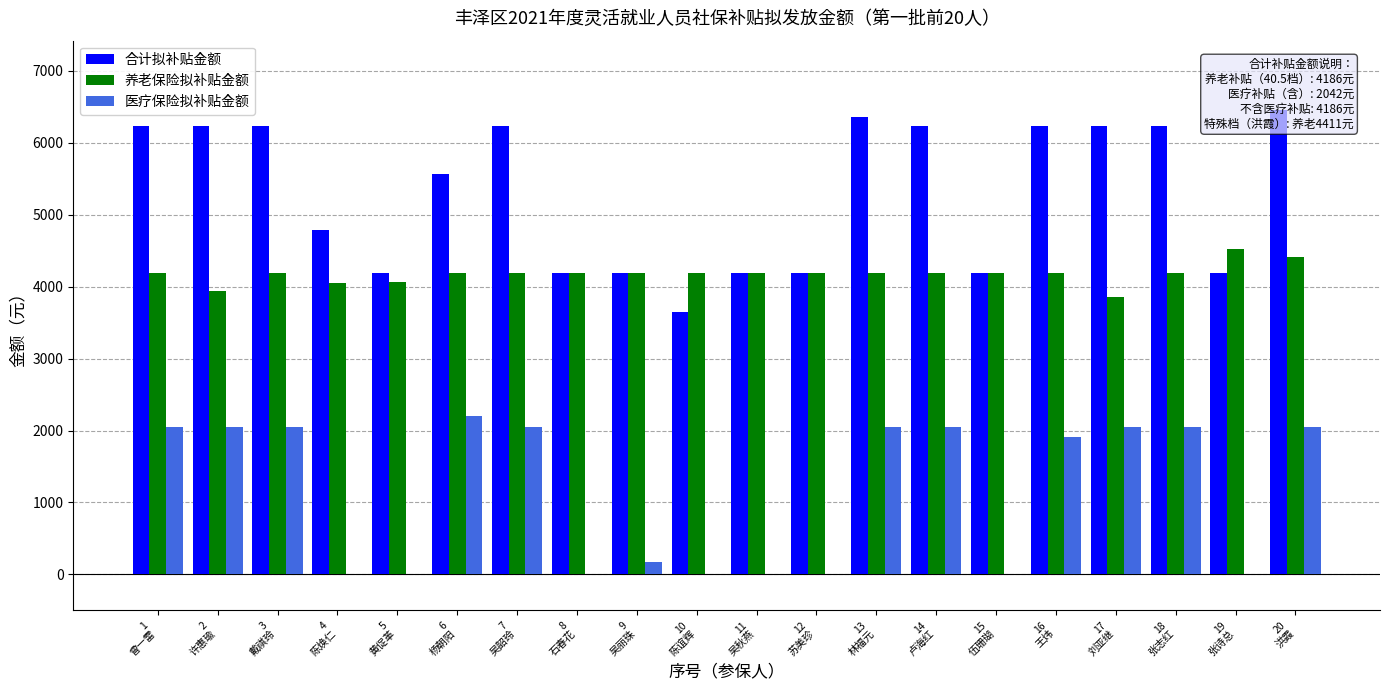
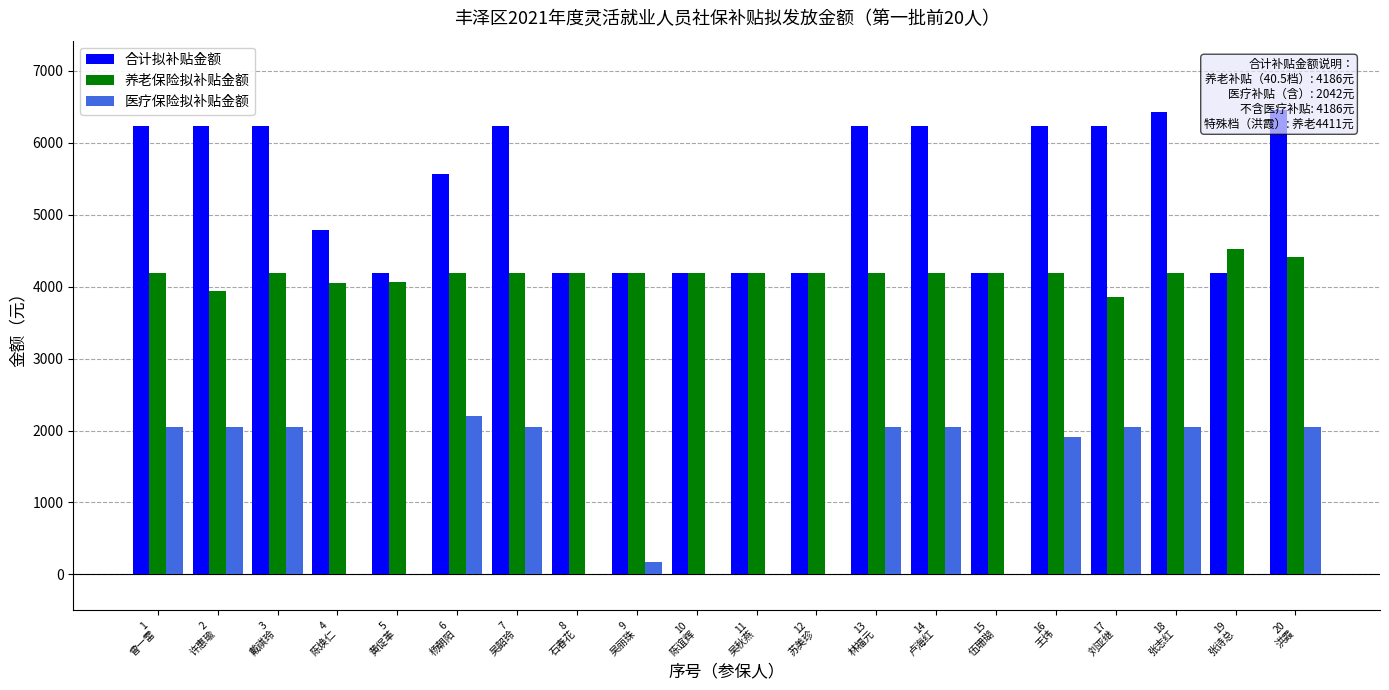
合计拟补贴金额, 10 陈谊辉: 3700 -> 4200
合计拟补贴金额, 13 林福元: 6400 -> 6200
合计拟补贴金额, 18 张志红: 6200 -> 6400
